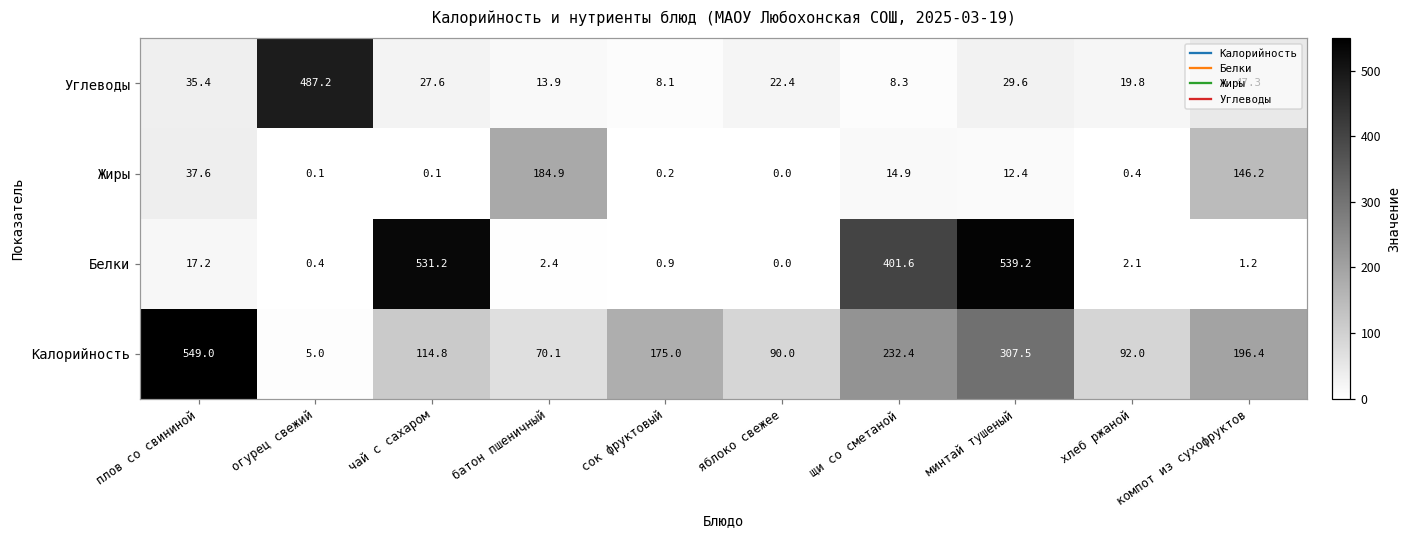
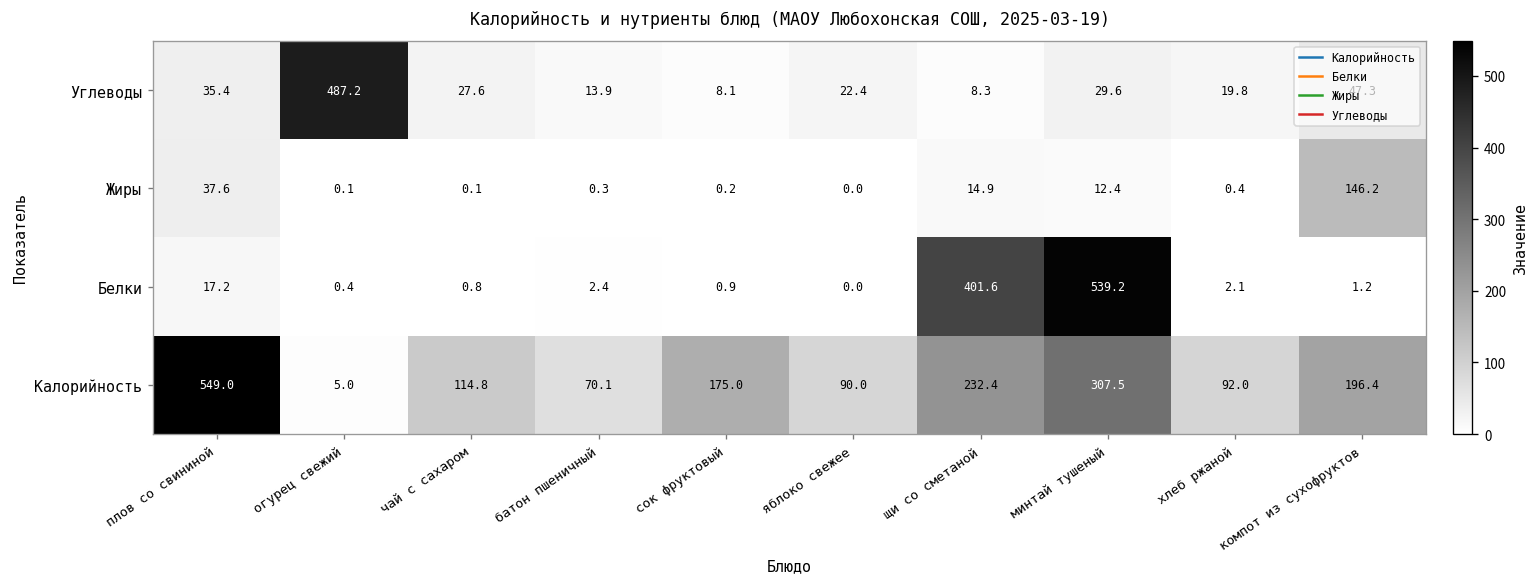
Жиры, батон пшеничный: 184.9 -> 0.3
Белки, чай с сахаром: 531.2 -> 0.8
